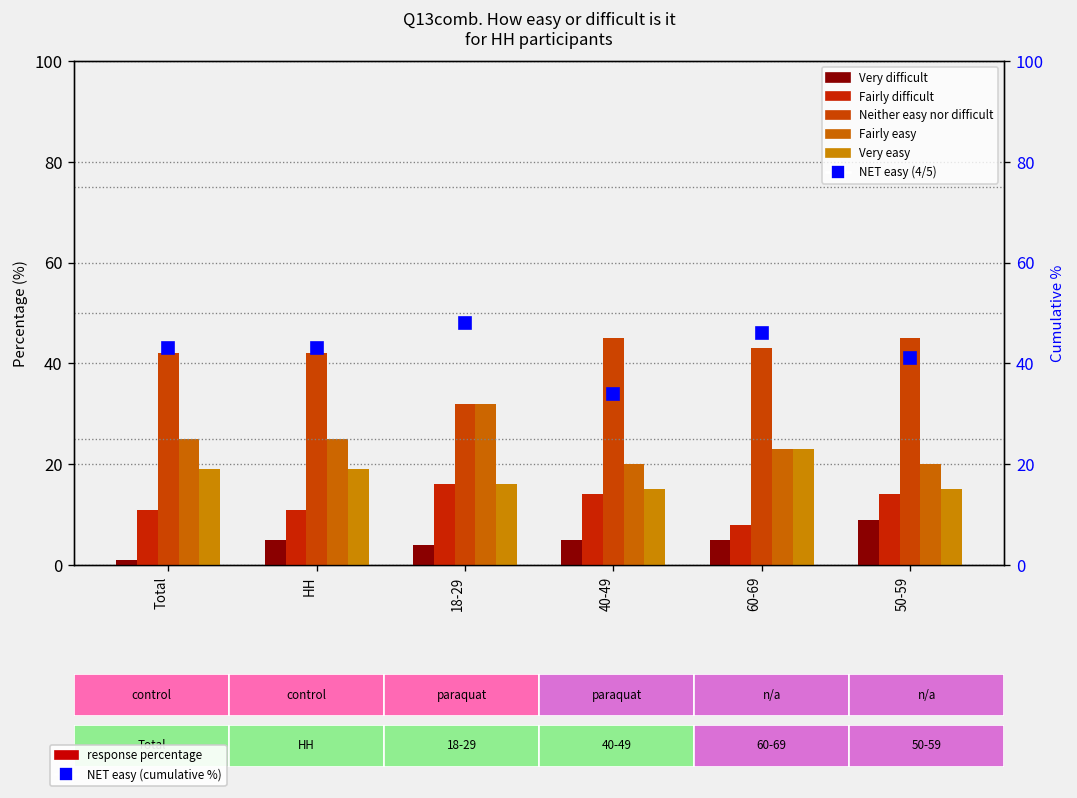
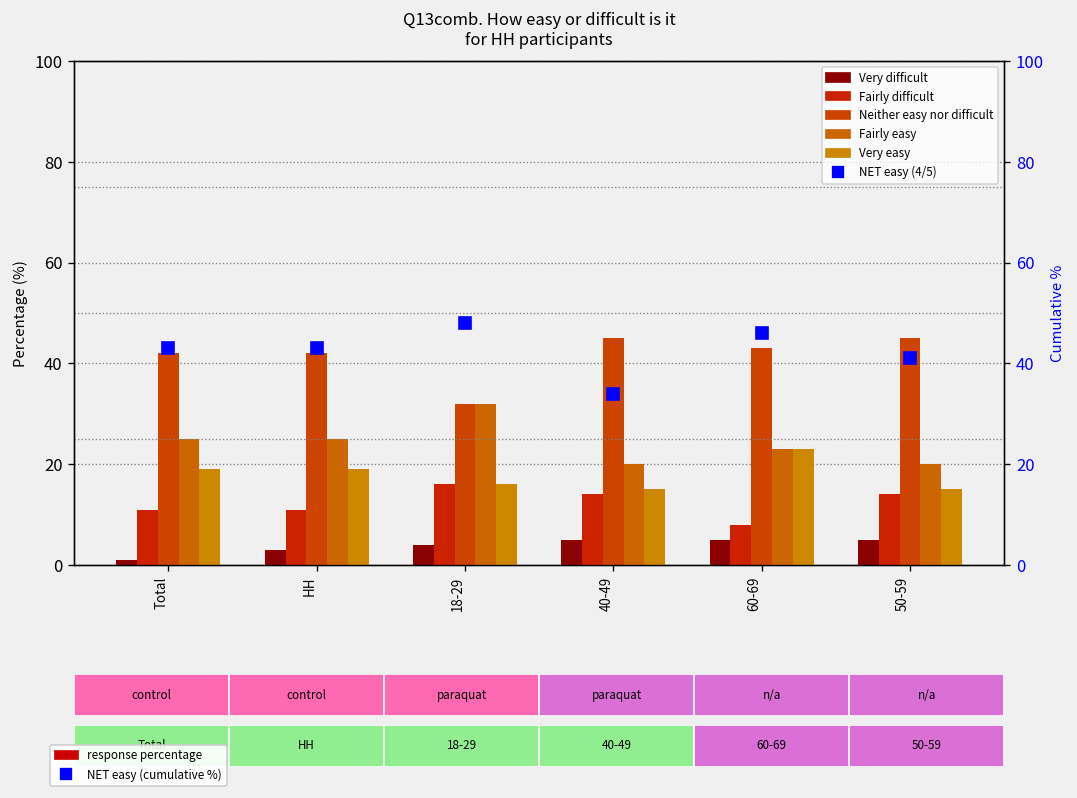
Very difficult, HH: 5 -> 3
Very difficult, 50-59: 9 -> 5
